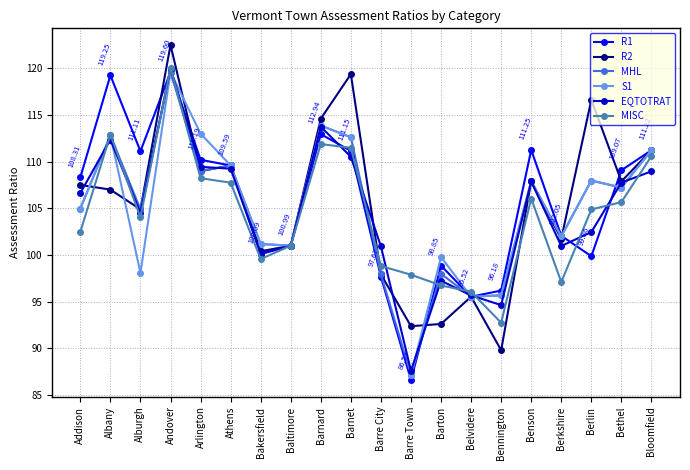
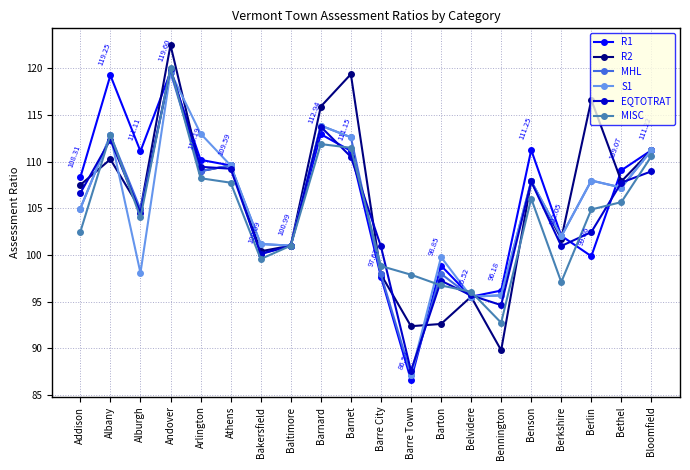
R2, Albany: 107 -> 110
R2, Barnard: 115 -> 116
